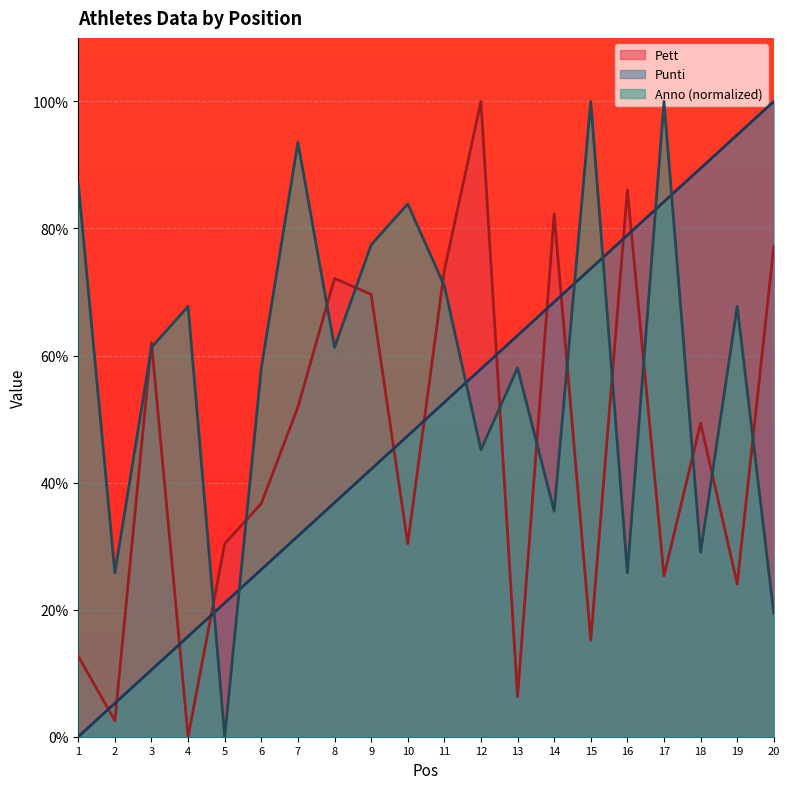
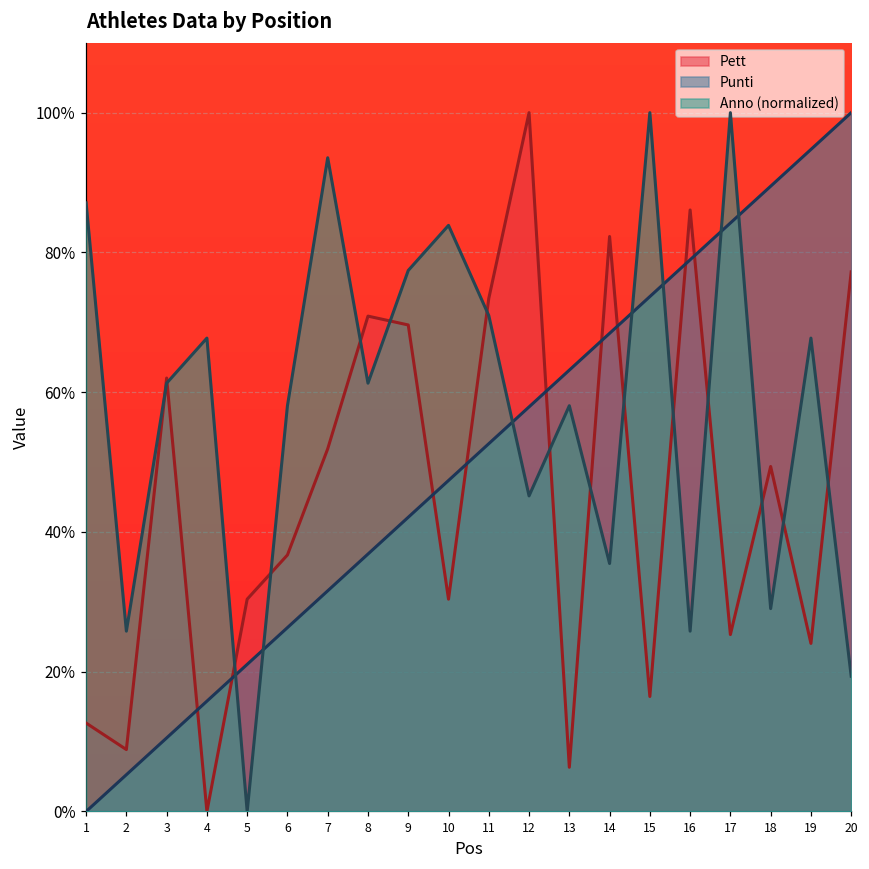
Pett, 2: 3% -> 9%
Pett, 8: 72% -> 71%
Pett, 15: 15% -> 16%
